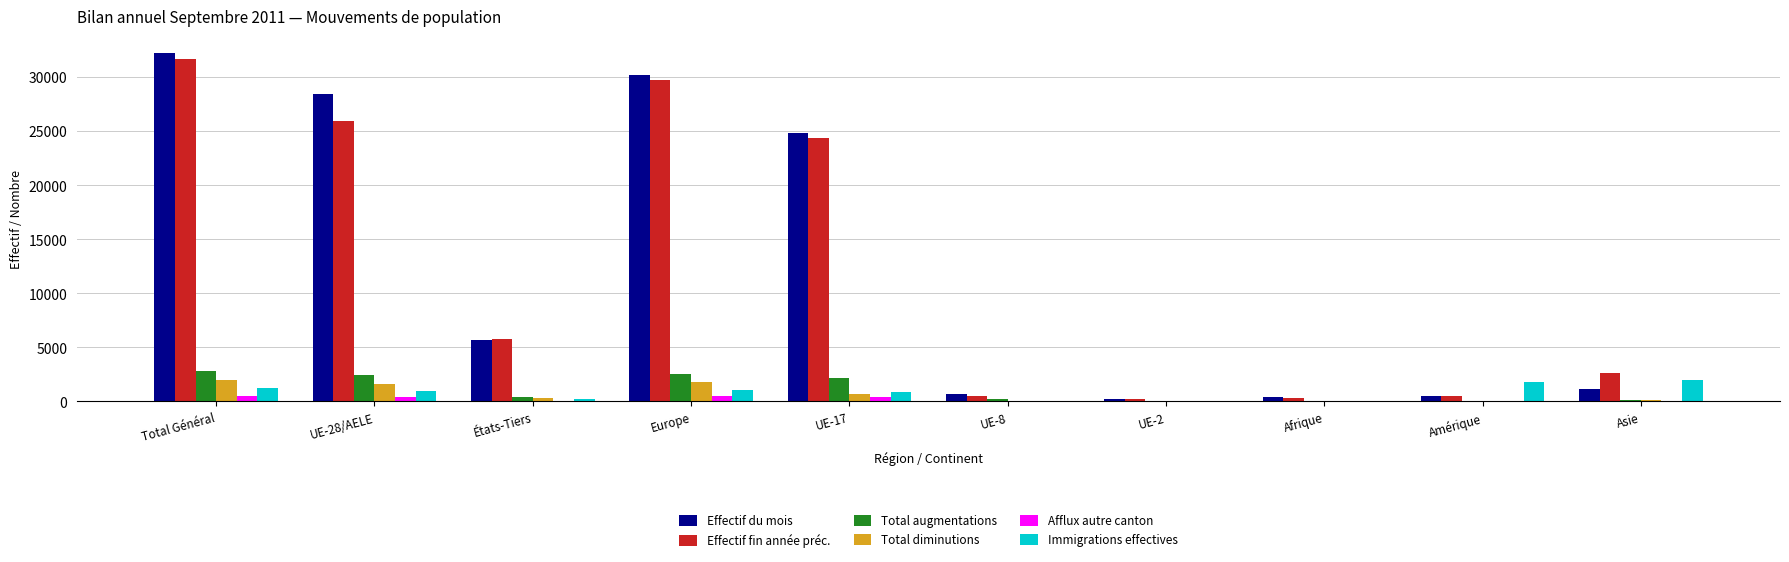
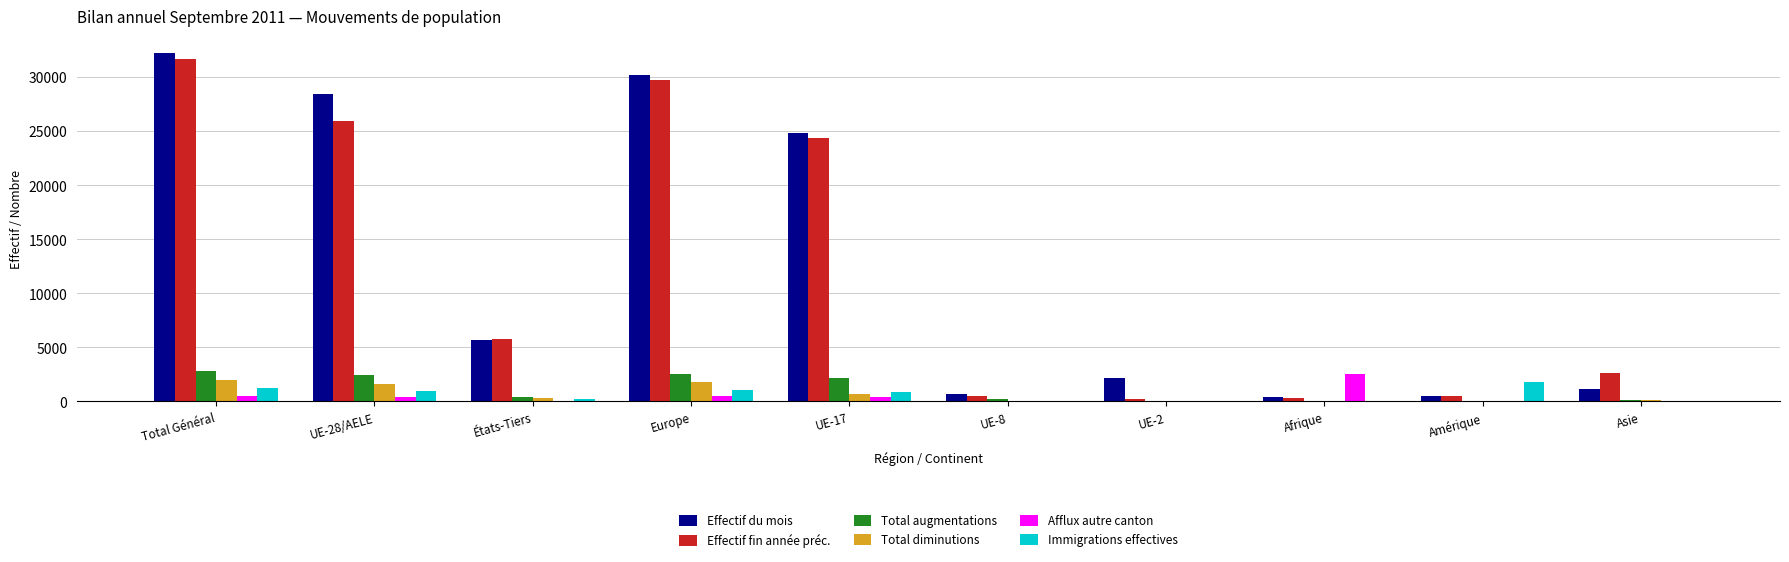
Effectif du mois, UE-2: 200 -> 2200
Afflux autre canton, Afrique: 0 -> 2500
Immigrations effectives, Asie: 2000 -> 100
